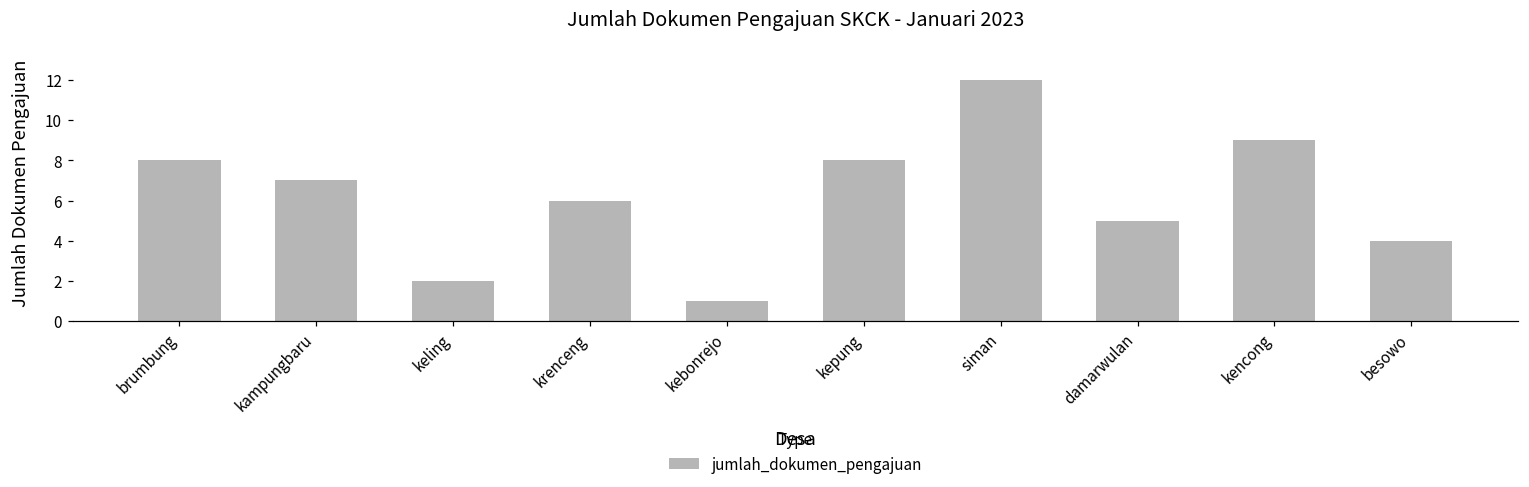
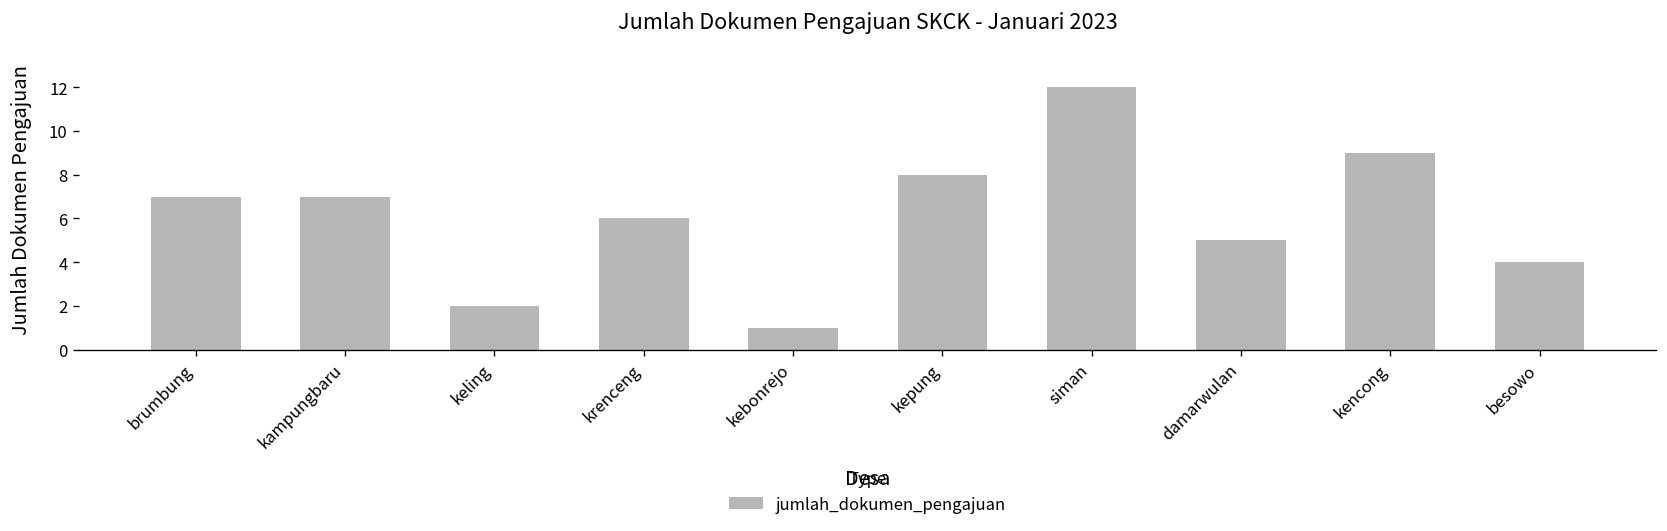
brumbung: 8 -> 7
